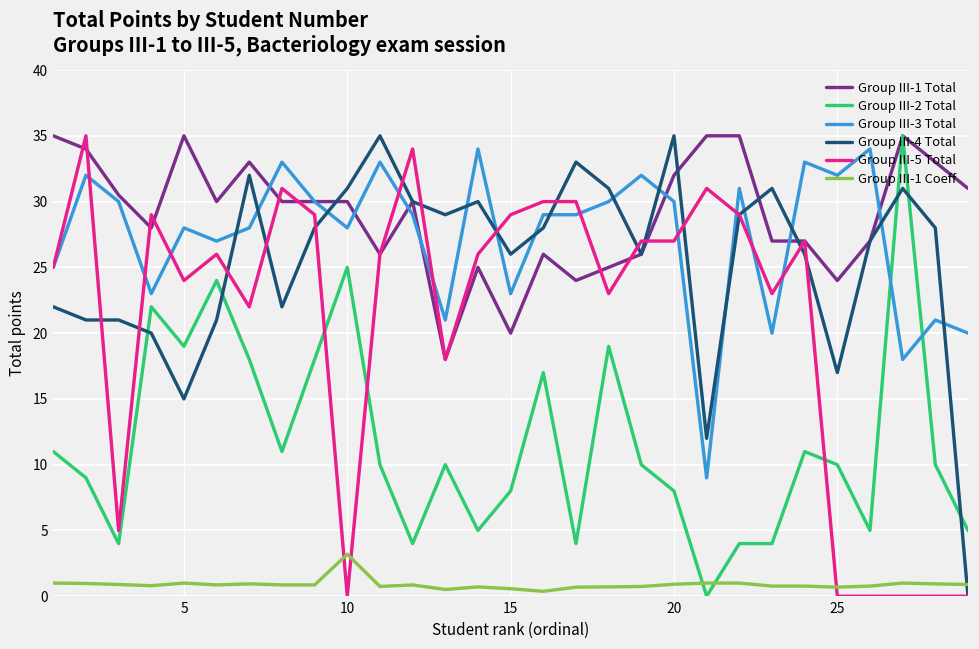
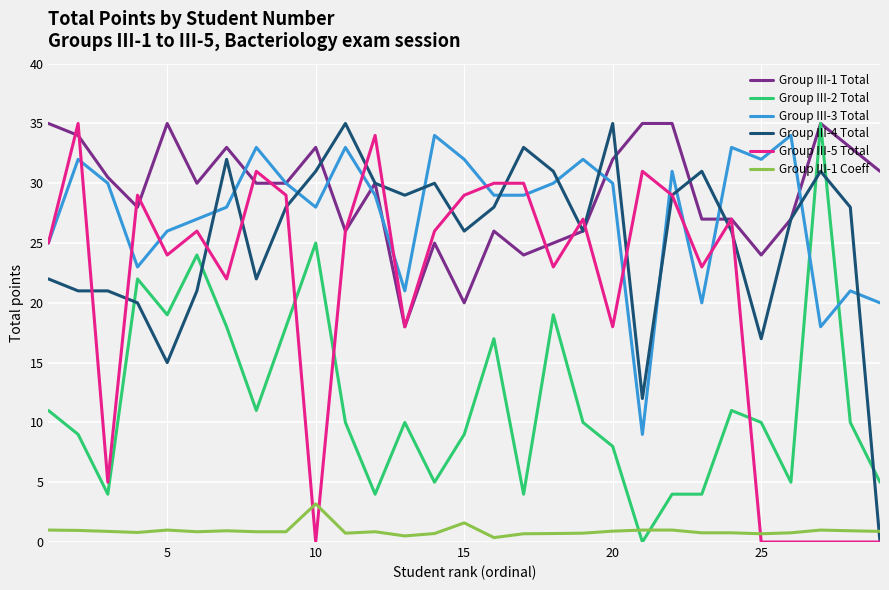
Group III-3 Total, 5: 28 -> 26
Group III-1 Total, 10: 30 -> 33
Group III-2 Total, 15: 8 -> 9
Group III-3 Total, 15: 23 -> 32
Group III-1 Coeff, 15: 0.6 -> 1.6
Group III-5 Total, 20: 27 -> 18
